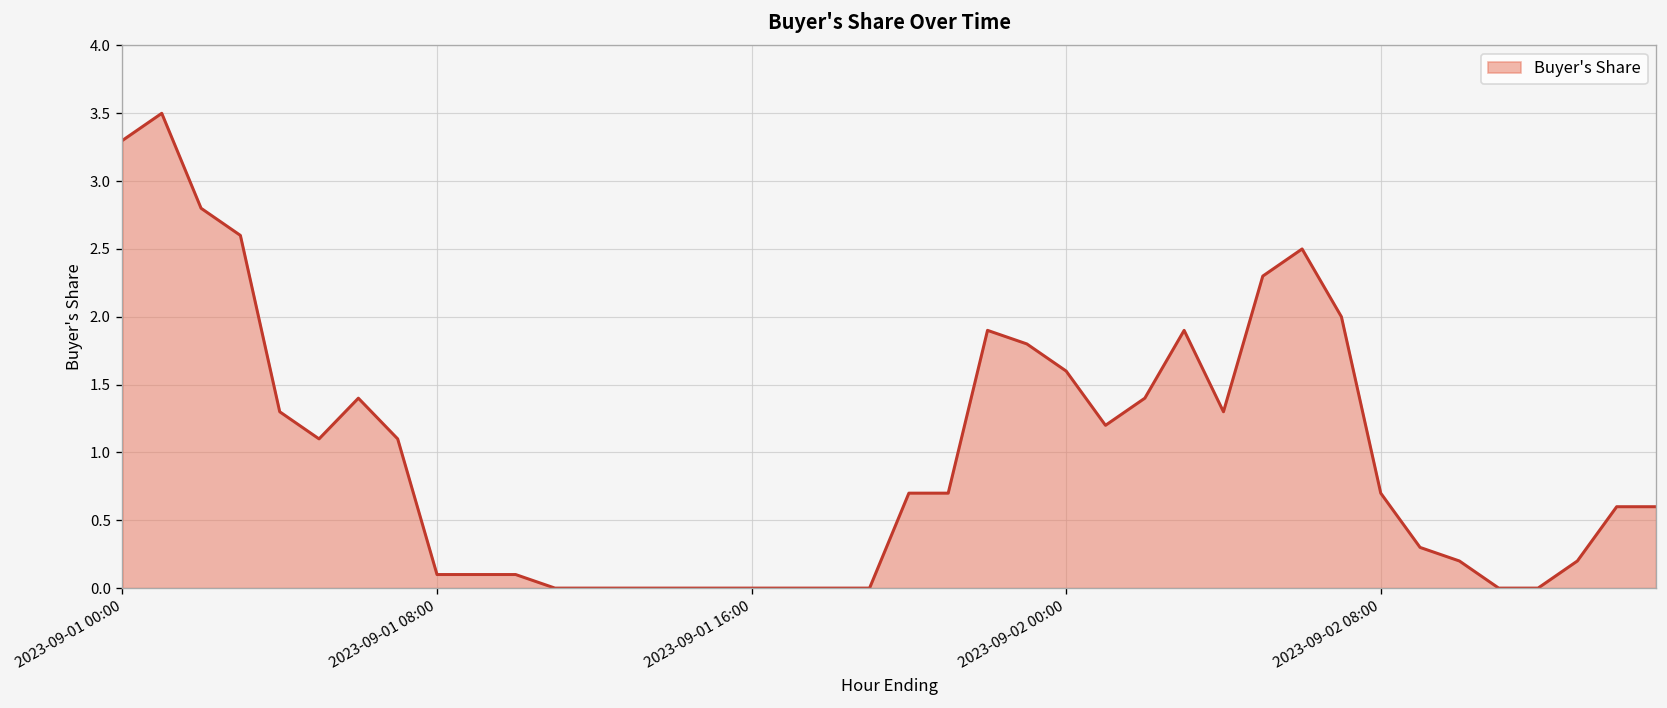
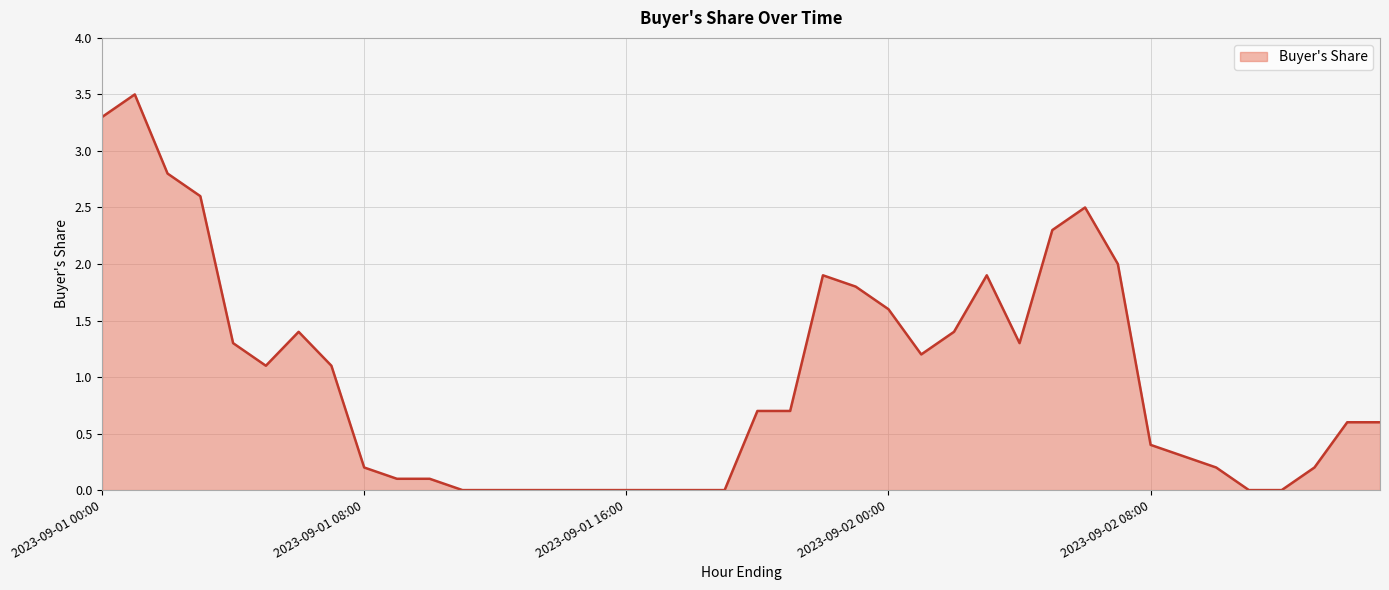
2023-09-01 08:00: 0.1 -> 0.2
2023-09-02 08:00: 0.7 -> 0.4
